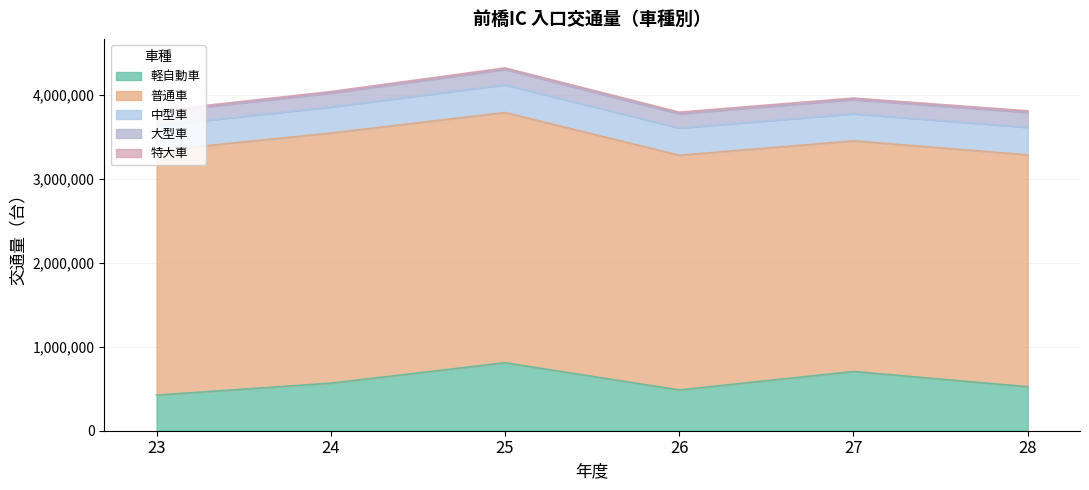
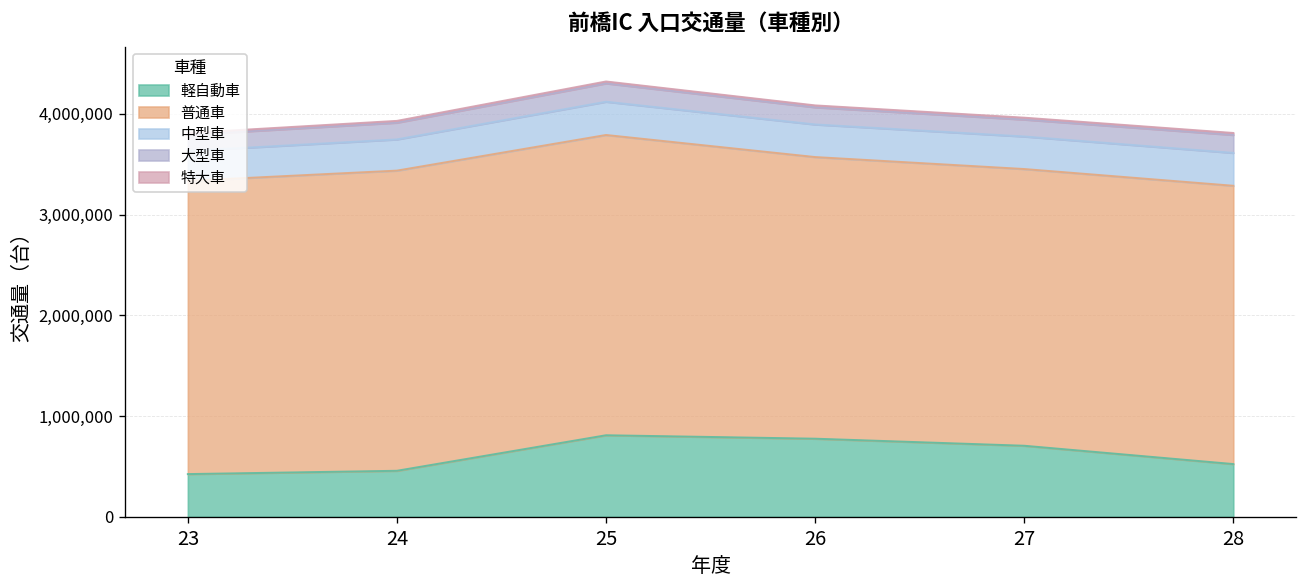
軽自動車, 24: 600,000 -> 500,000
軽自動車, 26: 500,000 -> 800,000
